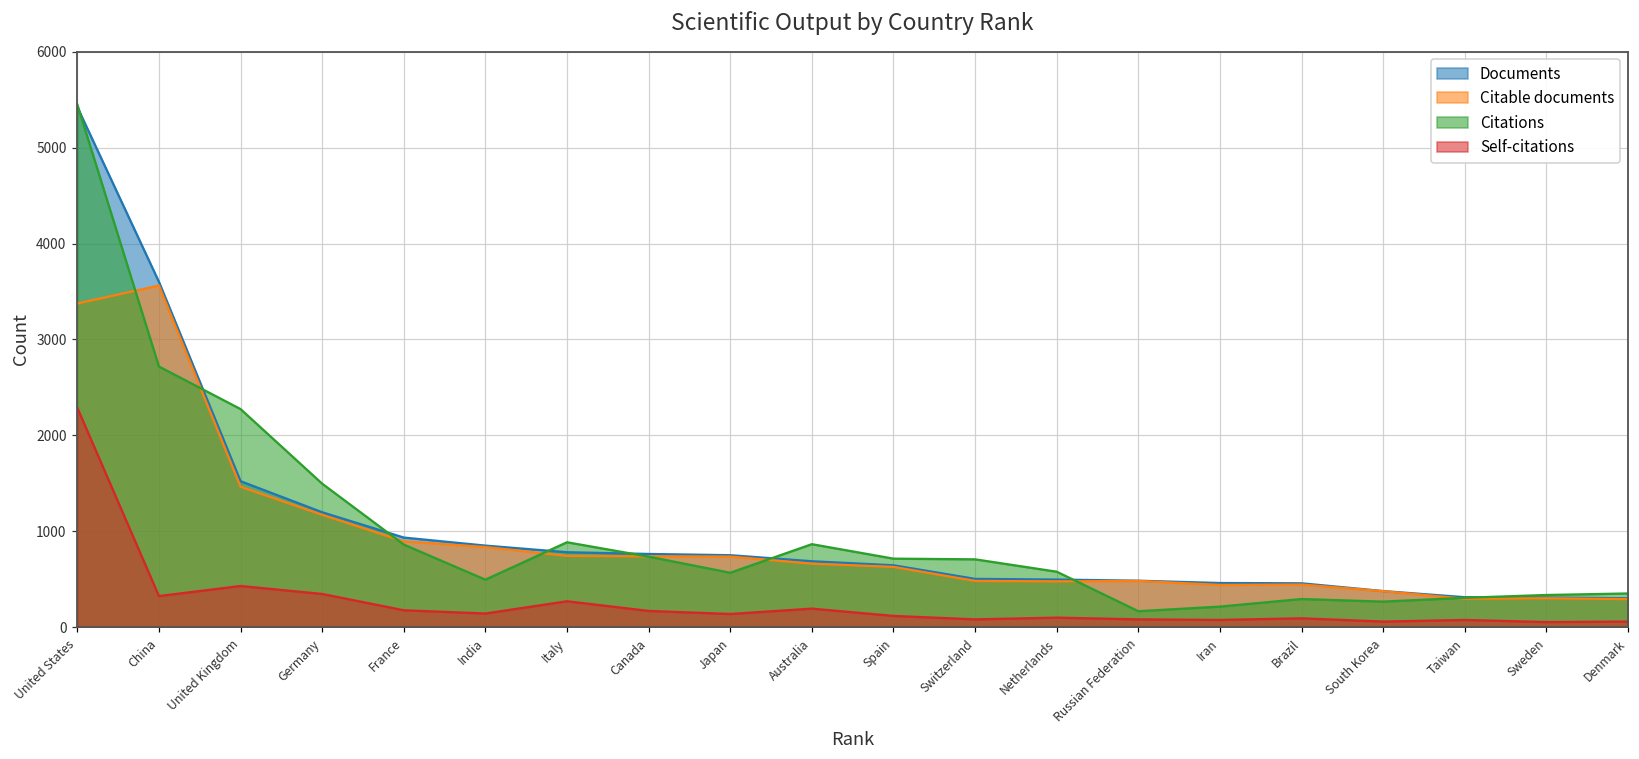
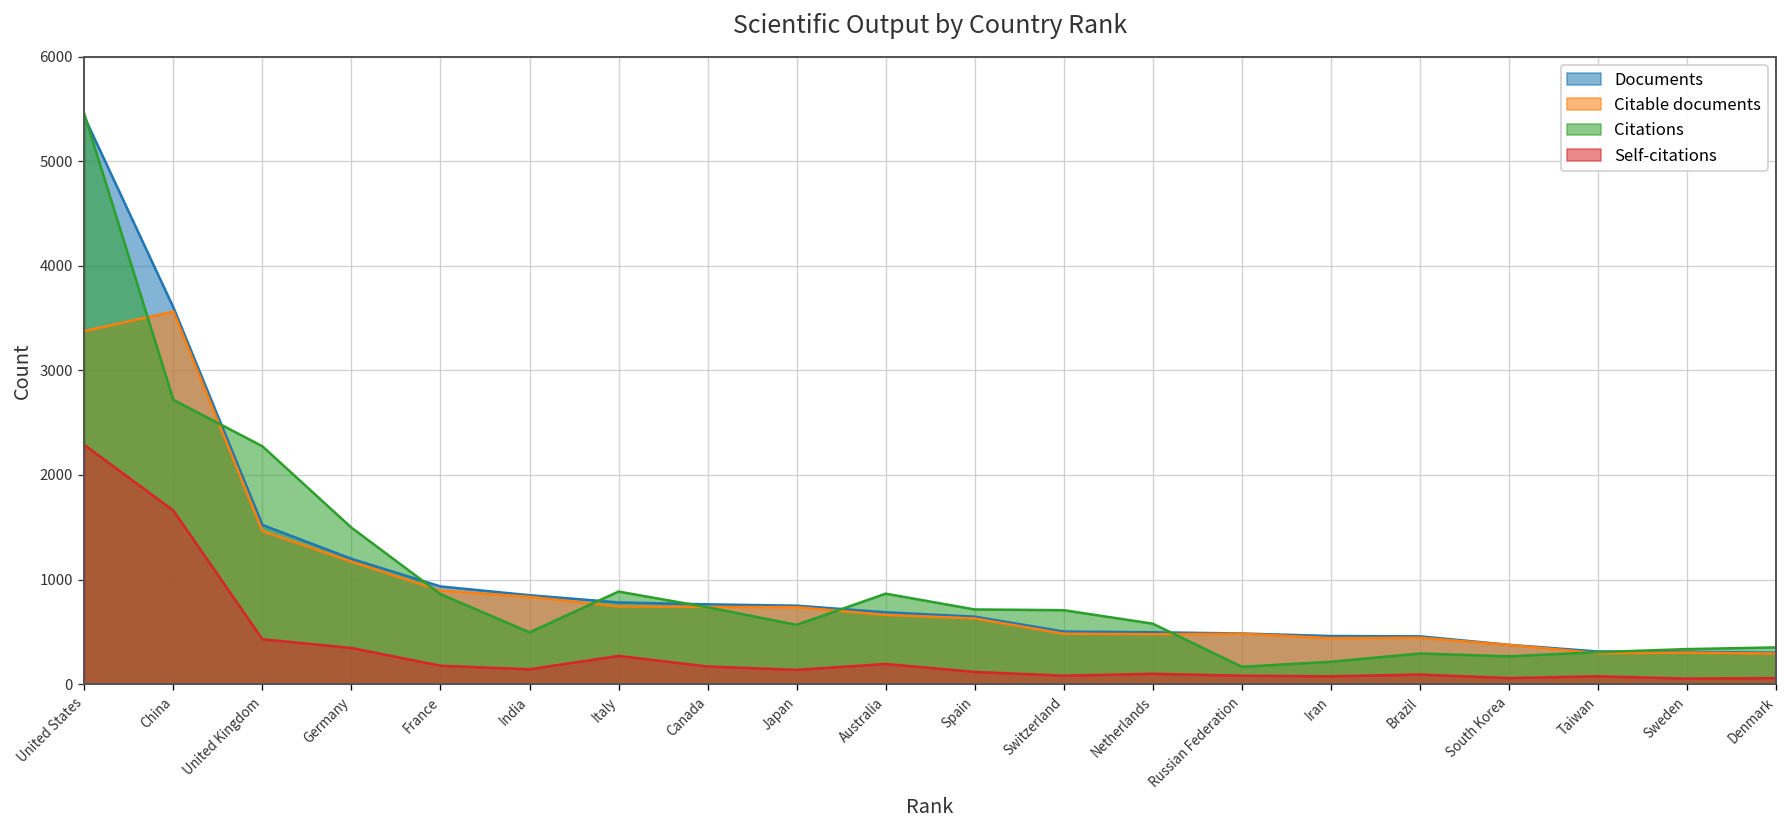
Self-citations, China: 300 -> 1700
